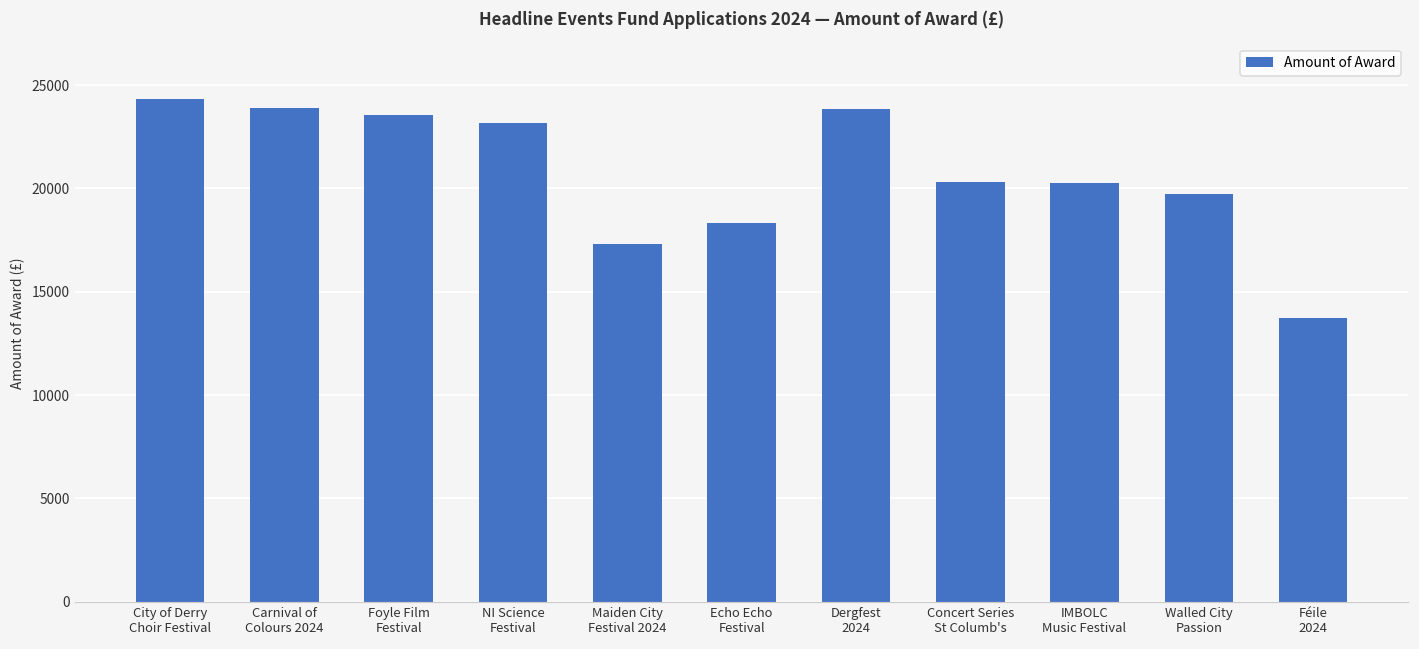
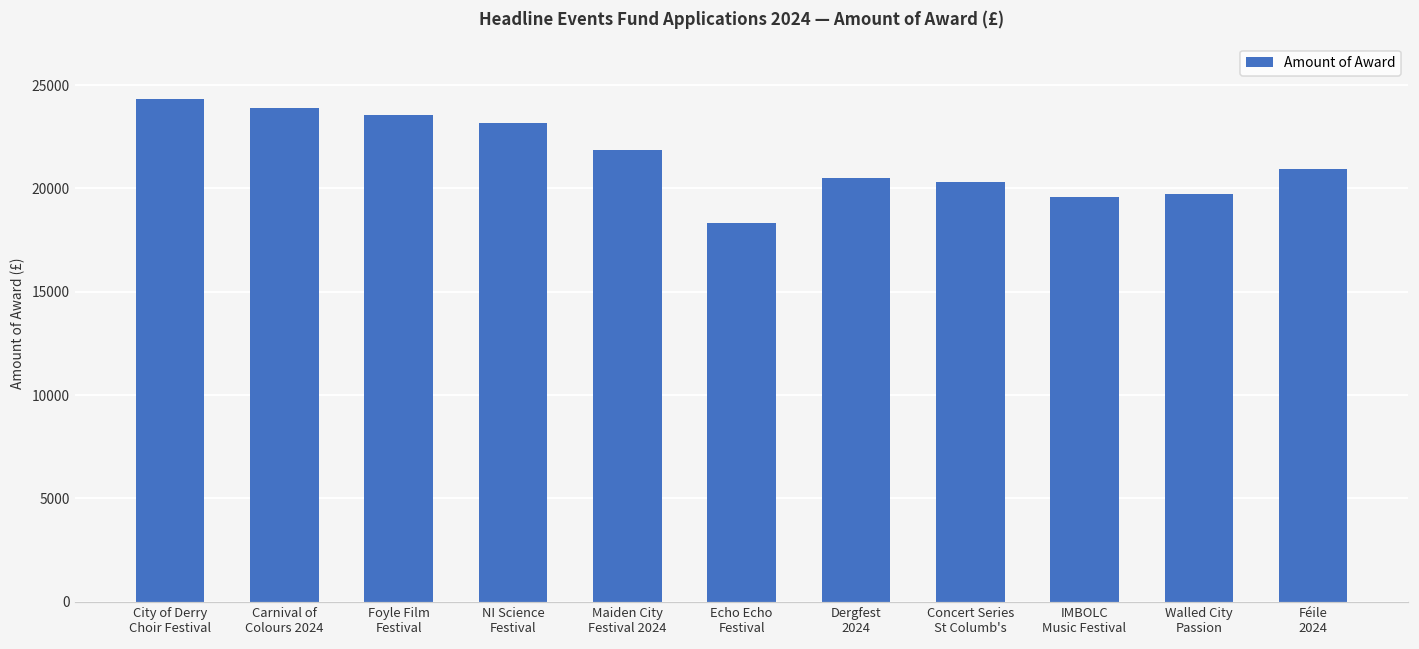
Maiden City Festival 2024: 17300 -> 21800
Dergfest 2024: 23900 -> 20500
IMBOLC Music Festival: 20200 -> 19600
Féile 2024: 13700 -> 20900
